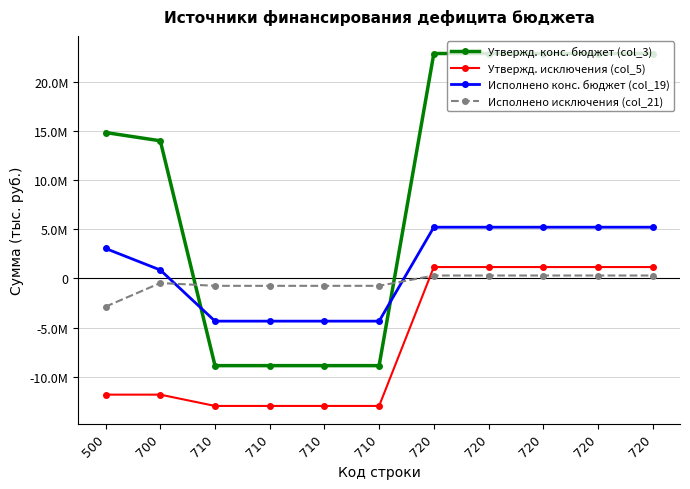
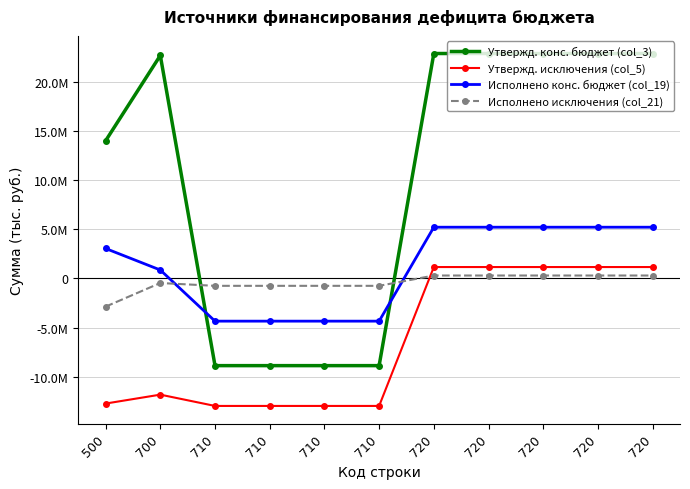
Утвержд. конс. бюджет (col_3), 500: 15000000 -> 14000000
Утвержд. исключения (col_5), 500: -12000000 -> -13000000
Утвержд. конс. бюджет (col_3), 700: 14000000 -> 23000000
